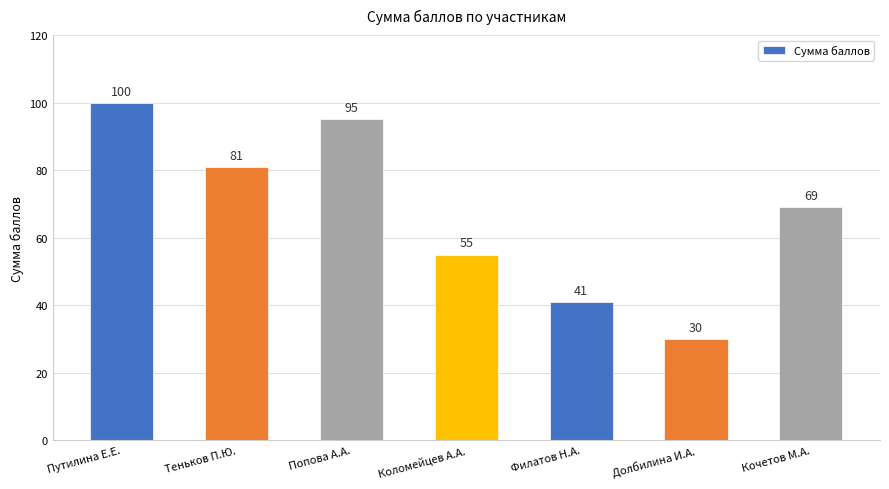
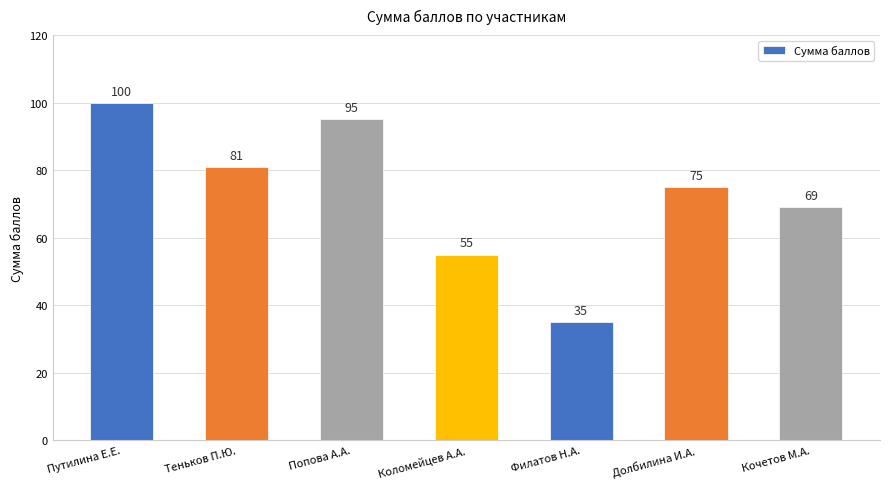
Филатов Н.А.: 41 -> 35
Долбилина И.А.: 30 -> 75
